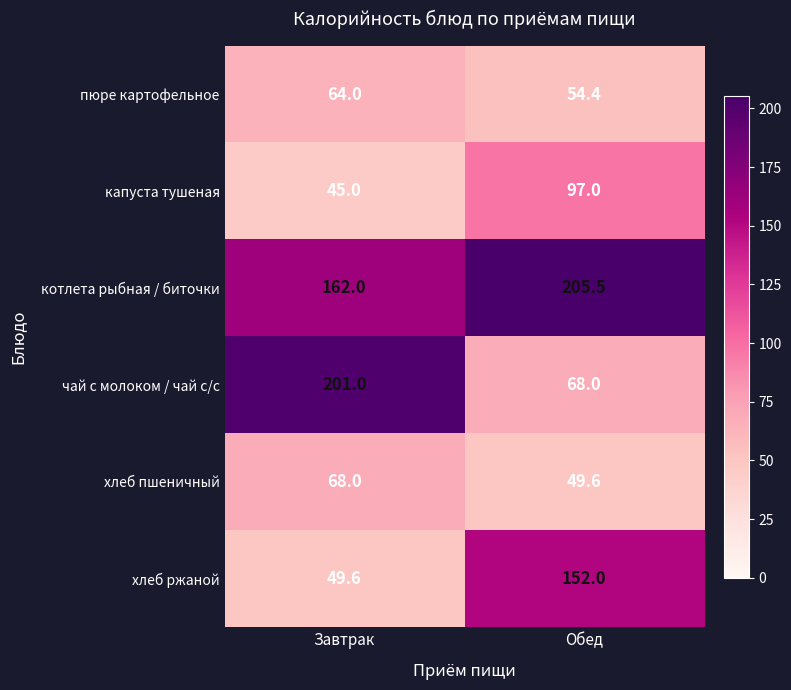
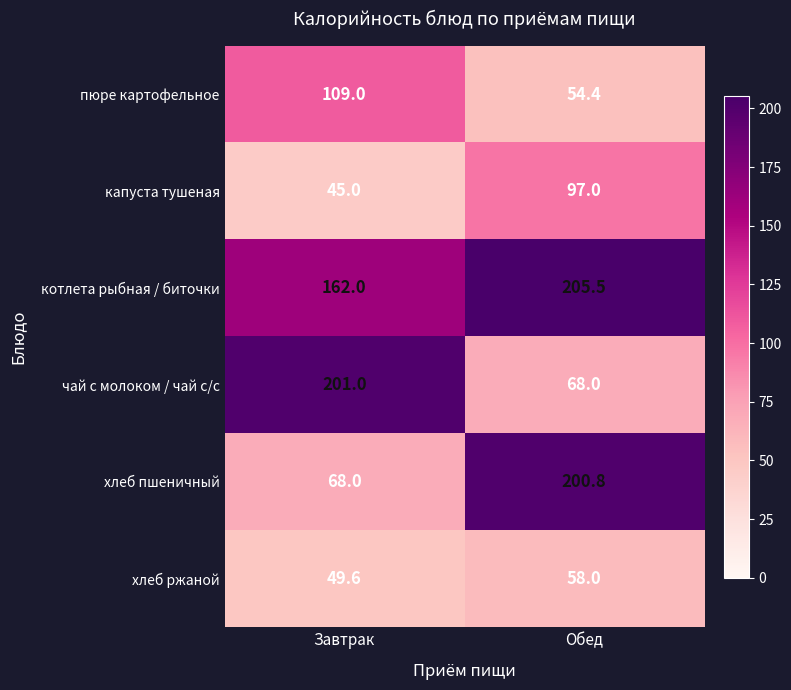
пюре картофельное, Завтрак: 64.0 -> 109.0
хлеб пшеничный, Обед: 49.6 -> 200.8
хлеб ржаной, Обед: 152.0 -> 58.0
